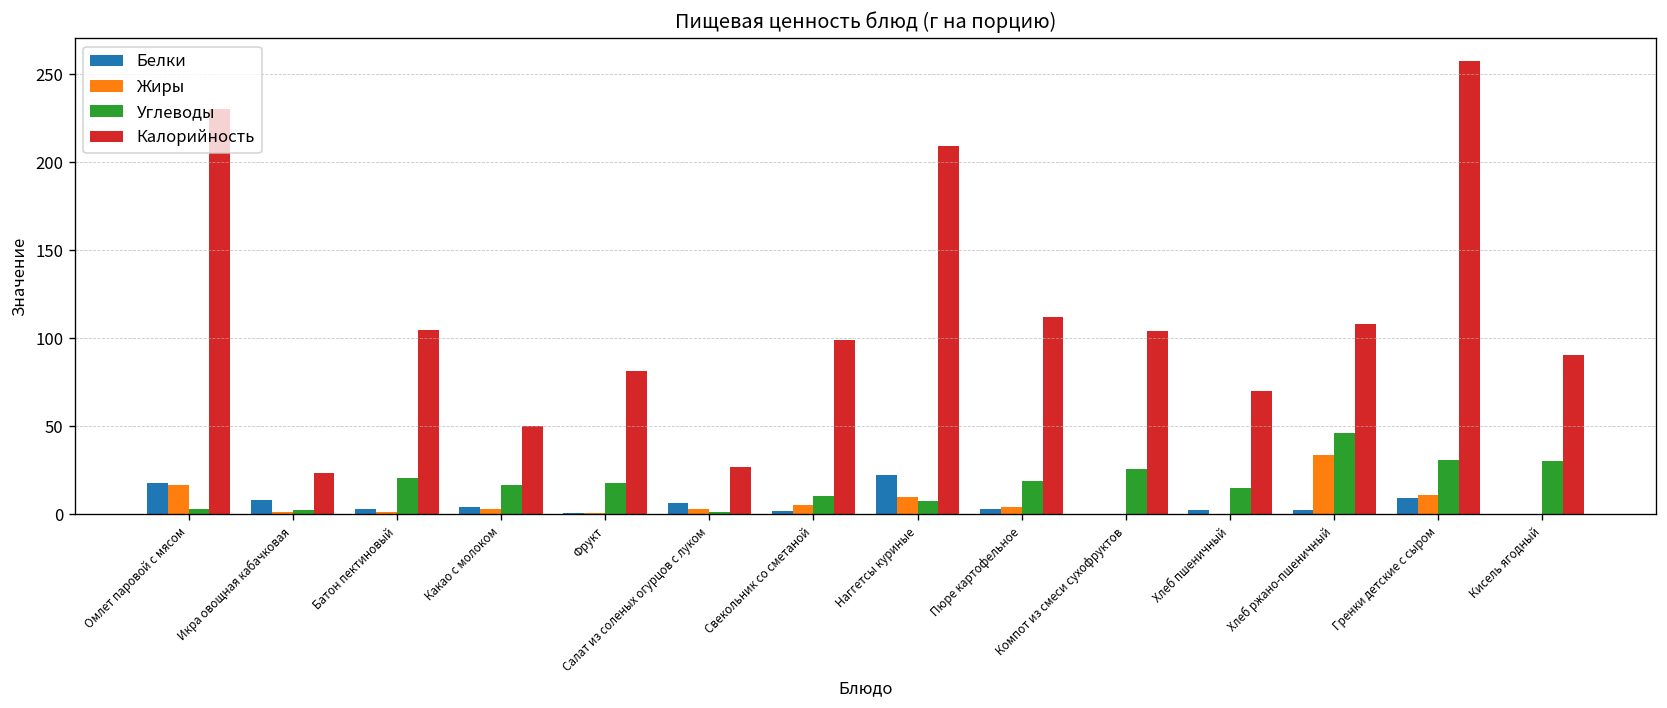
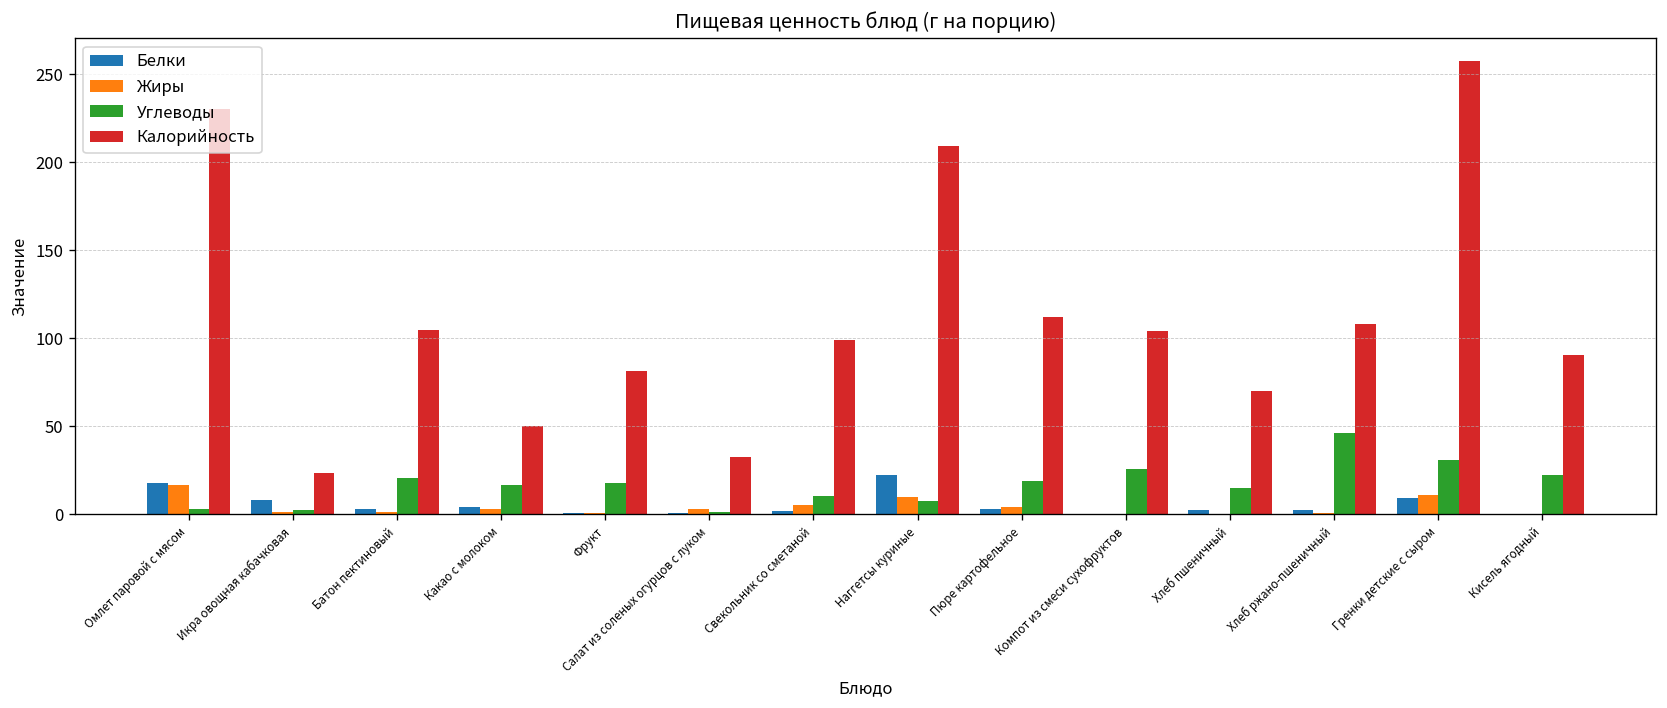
Белки, Салат из соленых огурцов с луком: 6 -> 1
Калорийность, Салат из соленых огурцов с луком: 27 -> 33
Жиры, Хлеб ржано-пшеничный: 34 -> 0
Углеводы, Кисель ягодный: 30 -> 22
